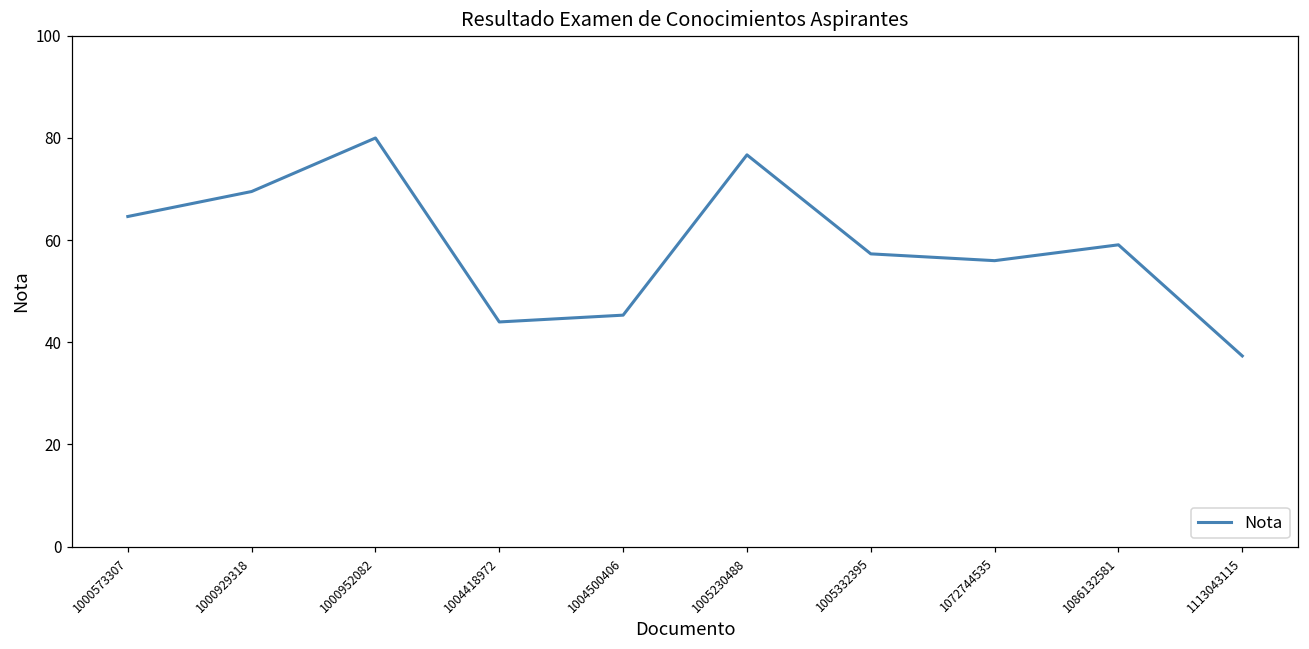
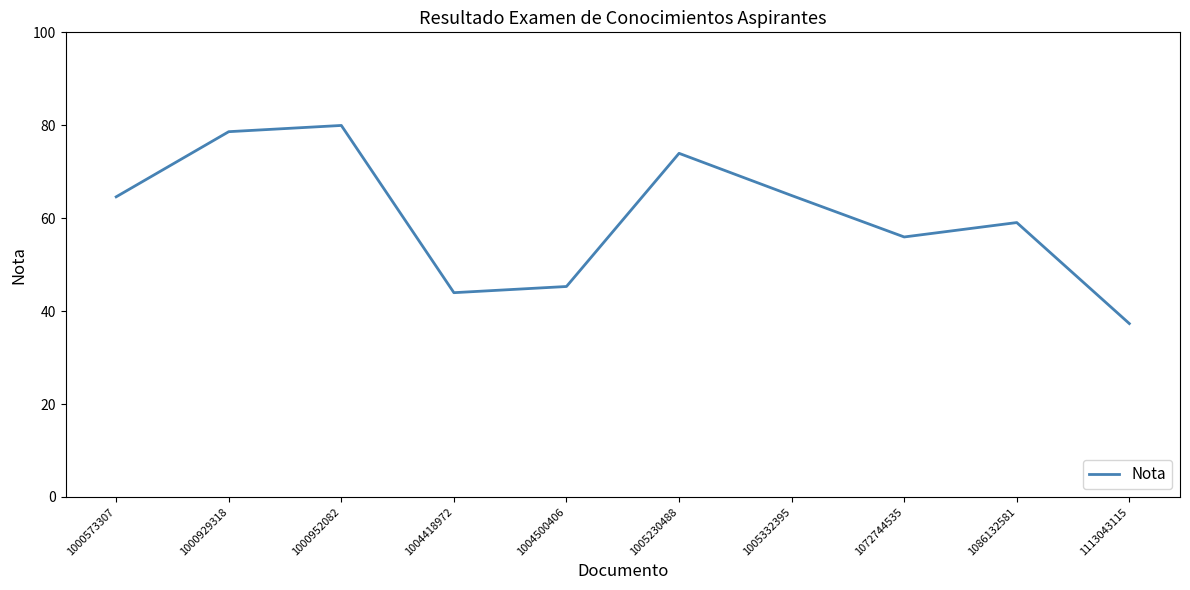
1000929318: 69 -> 79
1005230488: 77 -> 74
1005332395: 57 -> 65
